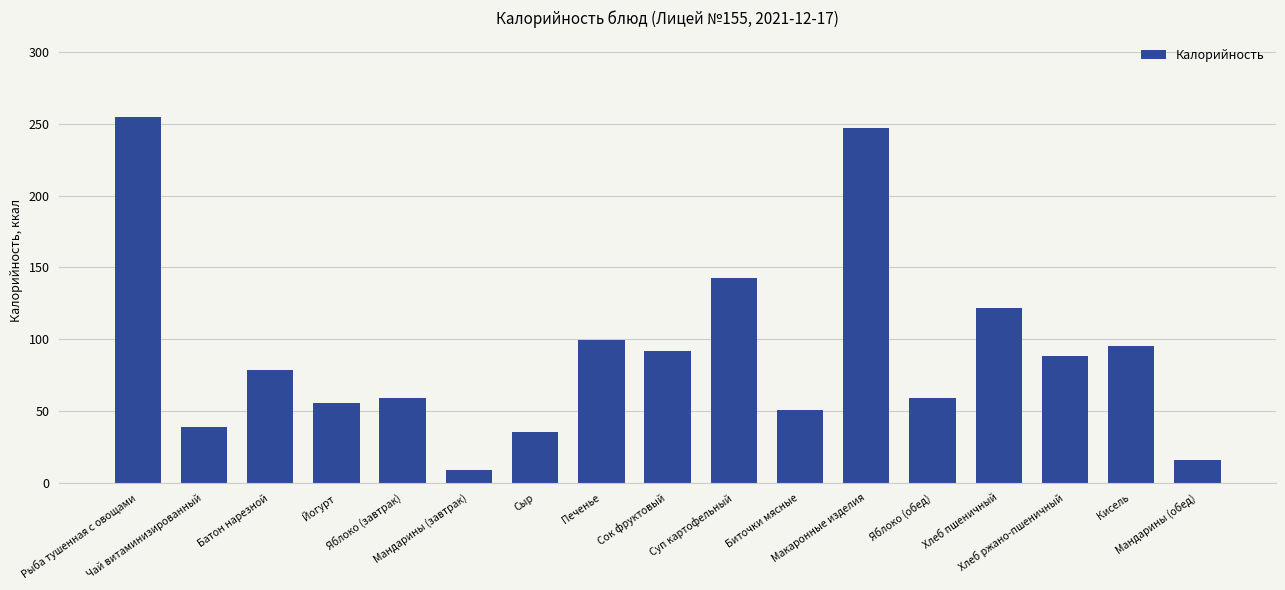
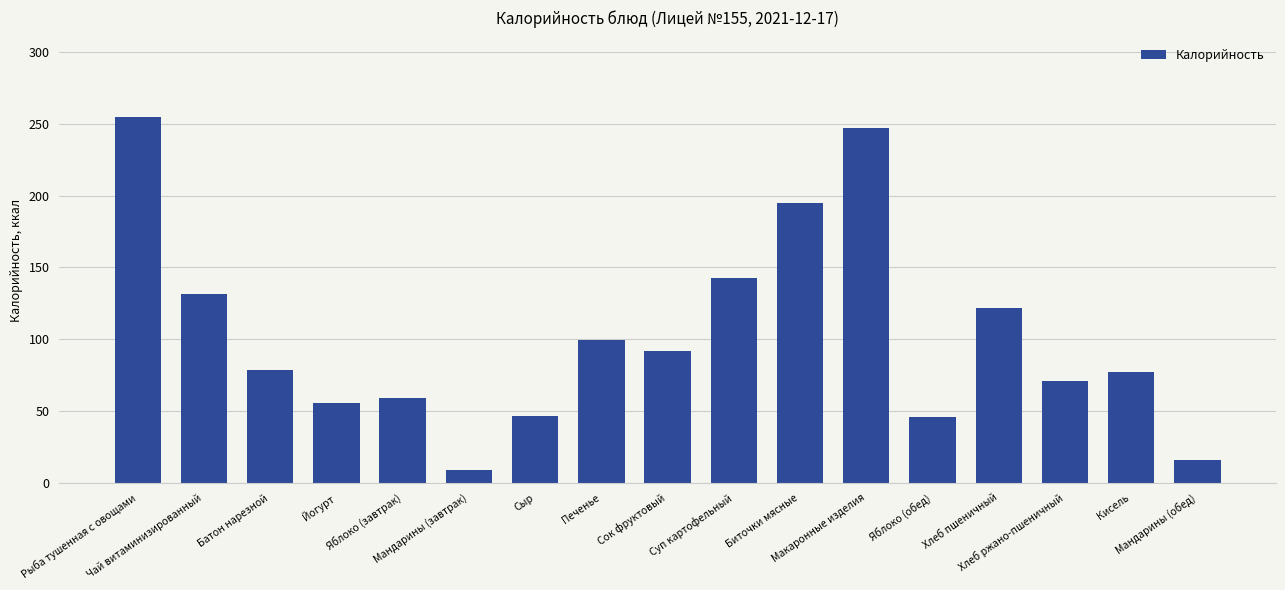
Чай витаминизированный: 39 -> 131
Сыр: 35 -> 47
Биточки мясные: 51 -> 195
Яблоко (обед): 59 -> 46
Хлеб ржано-пшеничный: 88 -> 71
Кисель: 95 -> 77
